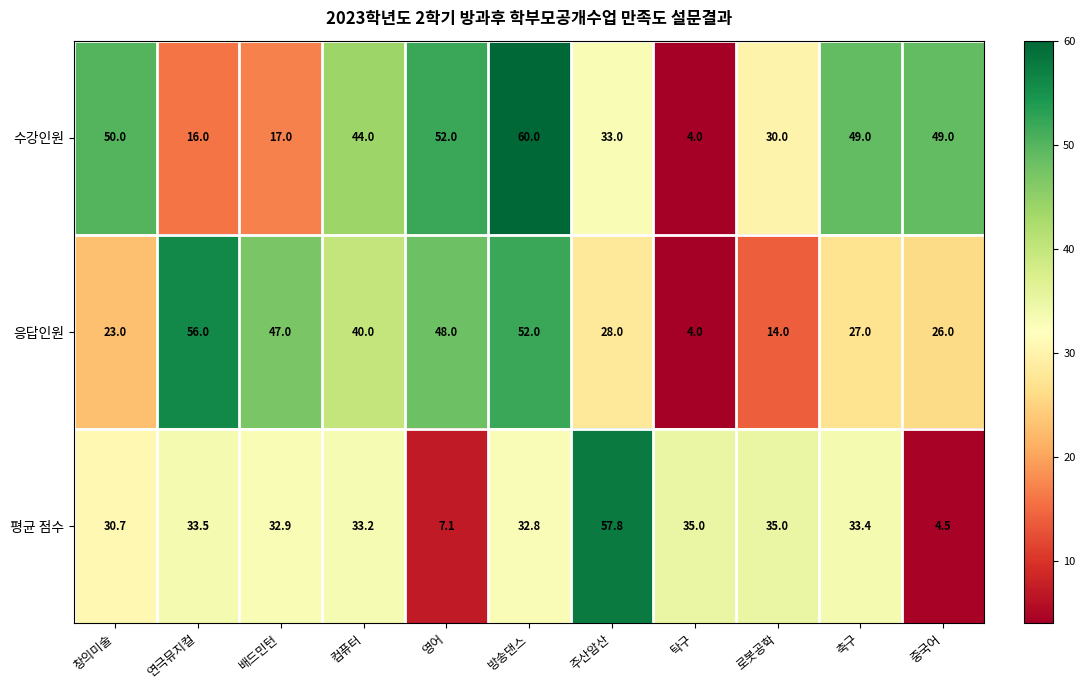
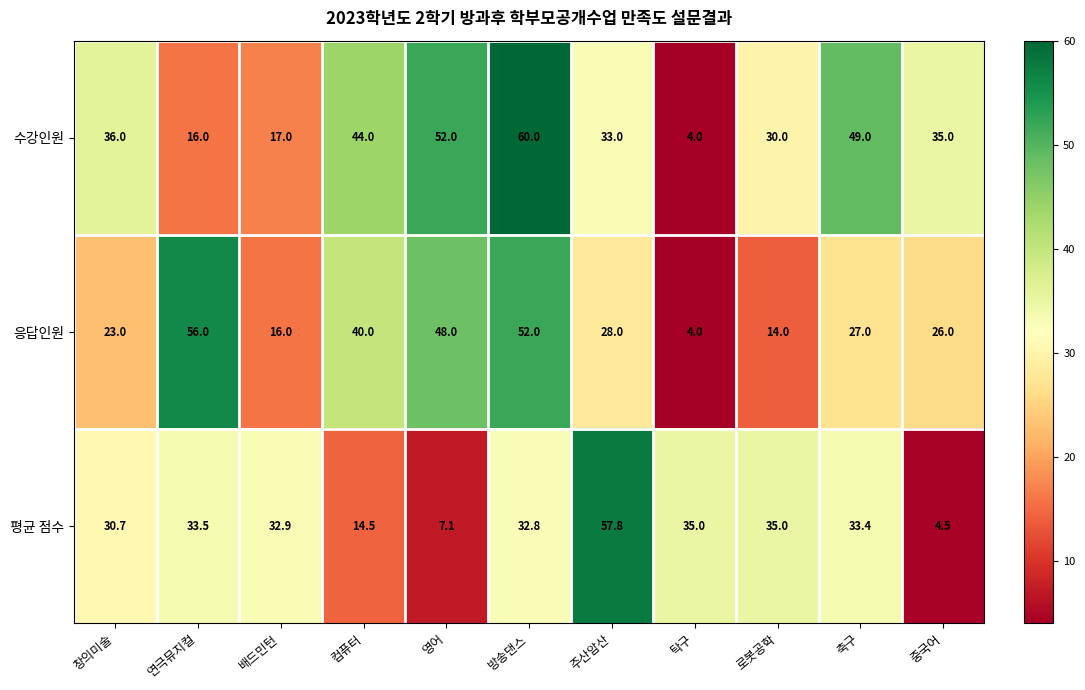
수강인원, 창의미술: 50.0 -> 36.0
수강인원, 중국어: 49.0 -> 35.0
응답인원, 배드민턴: 47.0 -> 16.0
평균 점수, 컴퓨터: 33.2 -> 14.5
